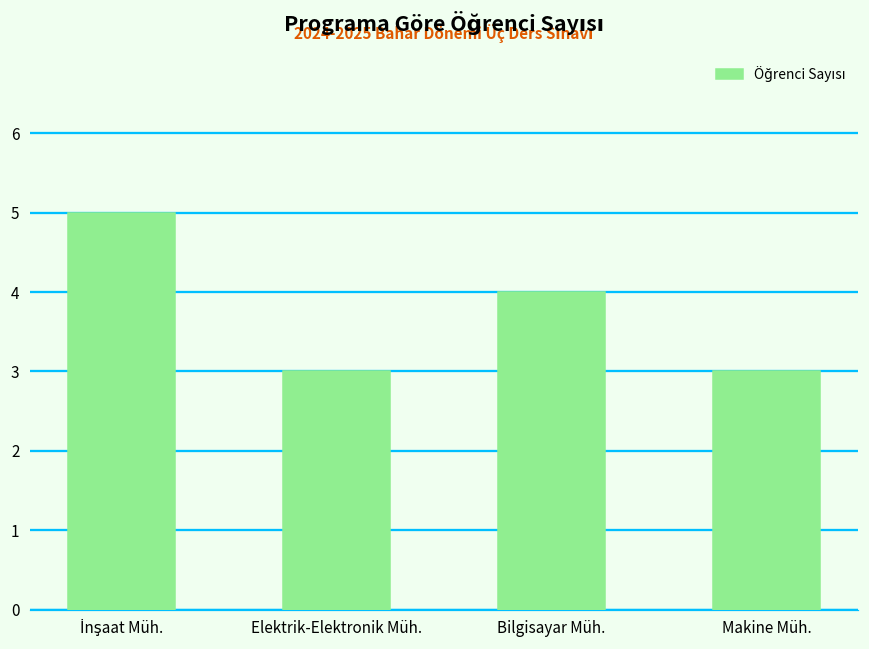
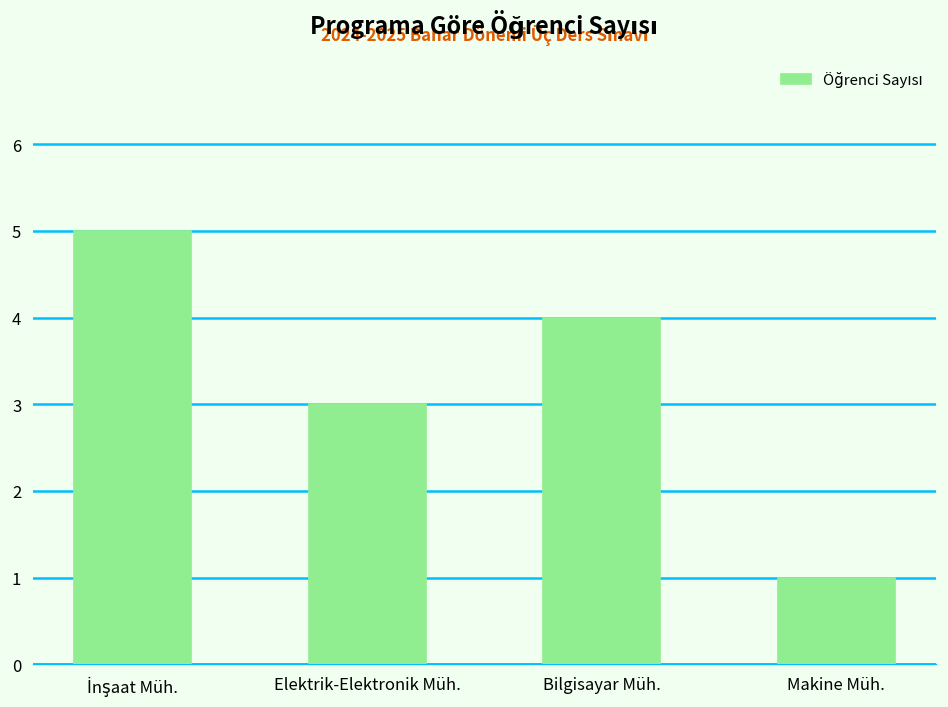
Makine Müh.: 3 -> 1
